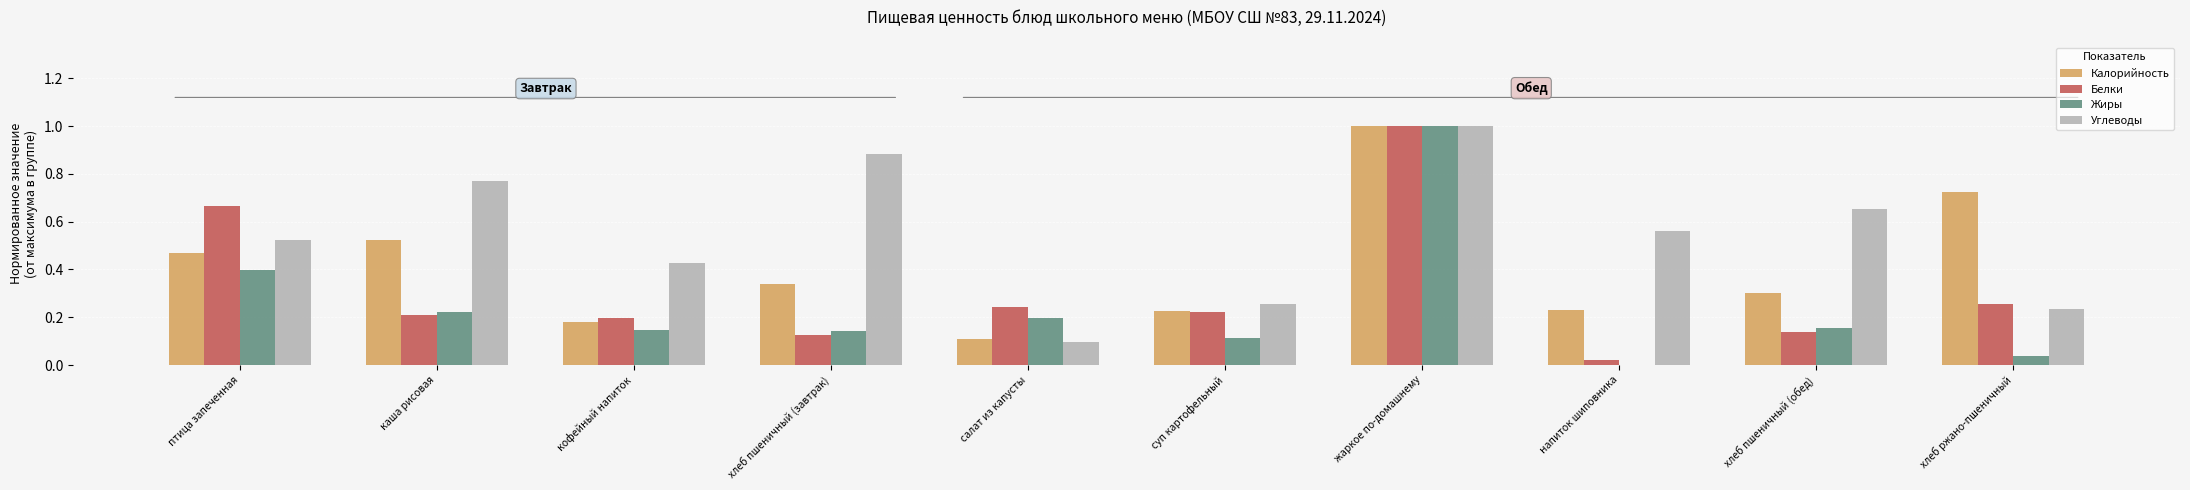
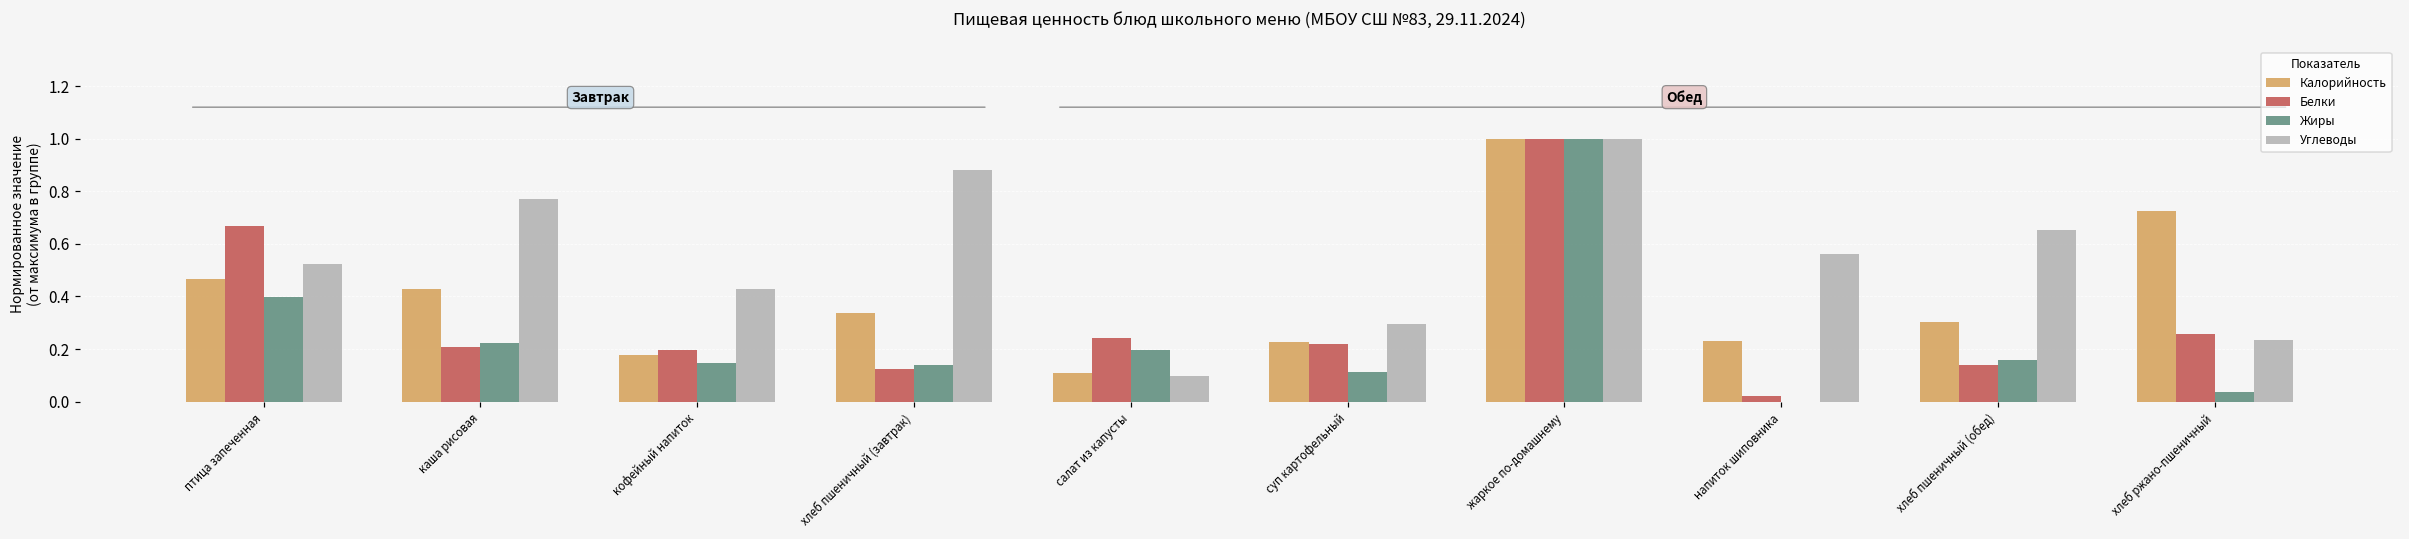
Калорийность, каша рисовая: 0.52 -> 0.43
Углеводы, суп картофельный: 0.26 -> 0.29
